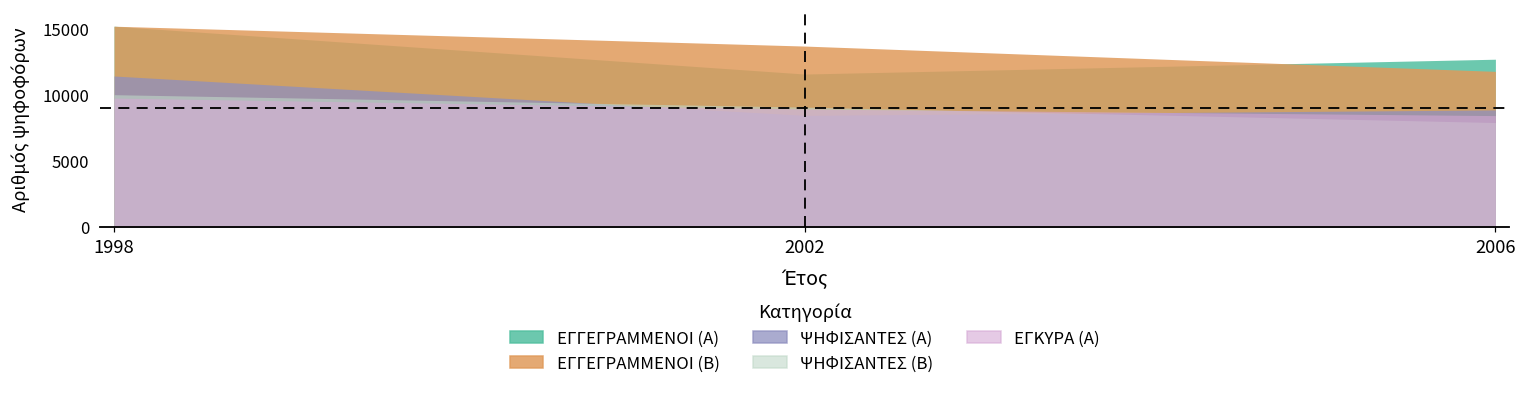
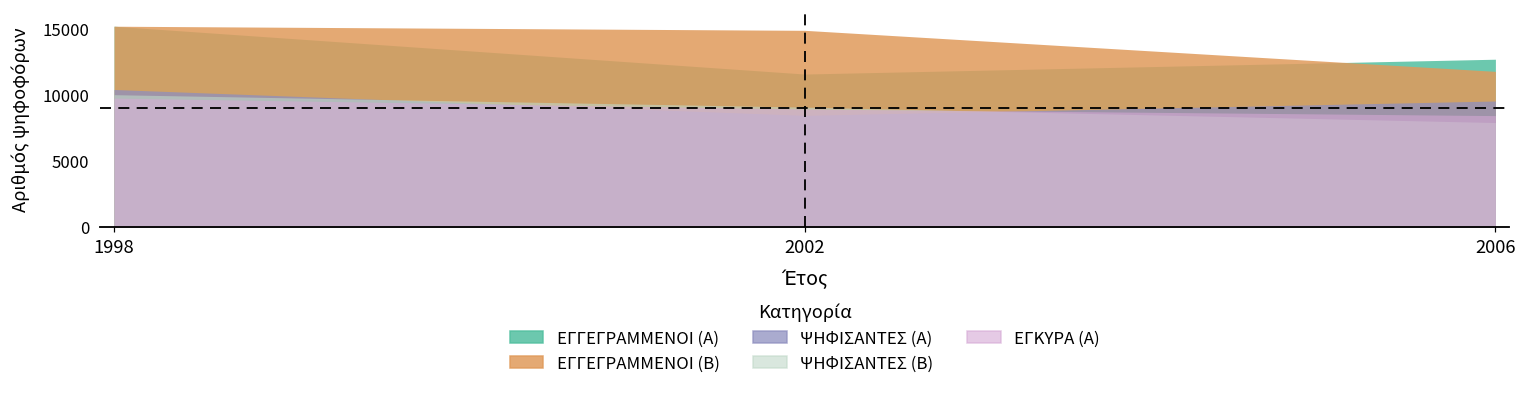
ΨΗΦΙΣΑΝΤΕΣ (Α), 1998: 11400 -> 10400
ΕΓΓΕΓΡΑΜΜΕΝΟΙ (Β), 2002: 13700 -> 14900
ΨΗΦΙΣΑΝΤΕΣ (Α), 2006: 8800 -> 9500
